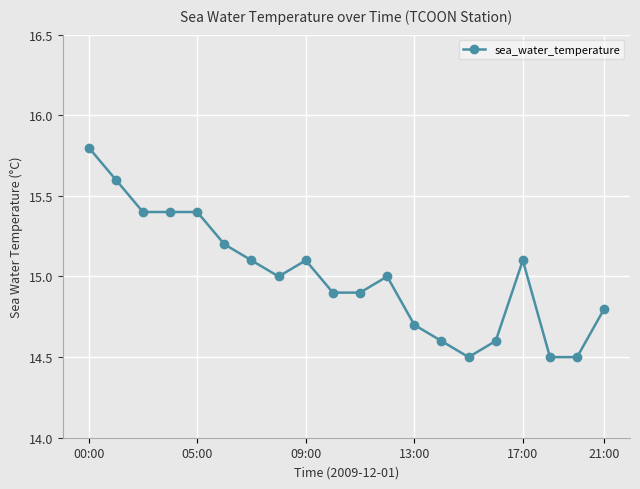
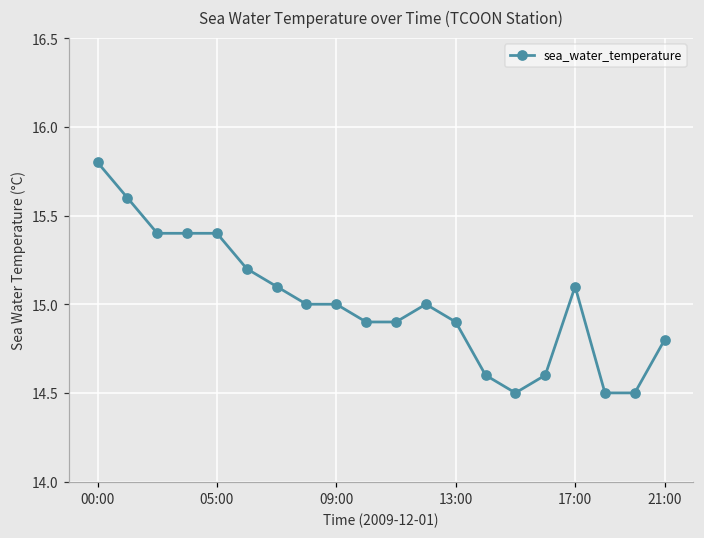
09:00: 15.1 -> 15.0
13:00: 14.7 -> 14.9
